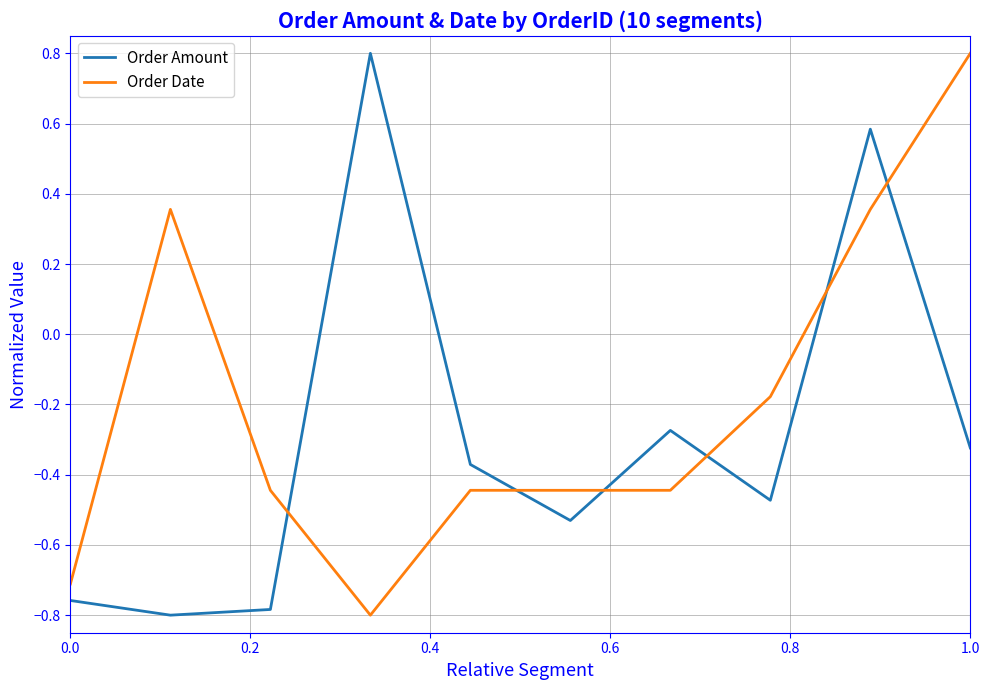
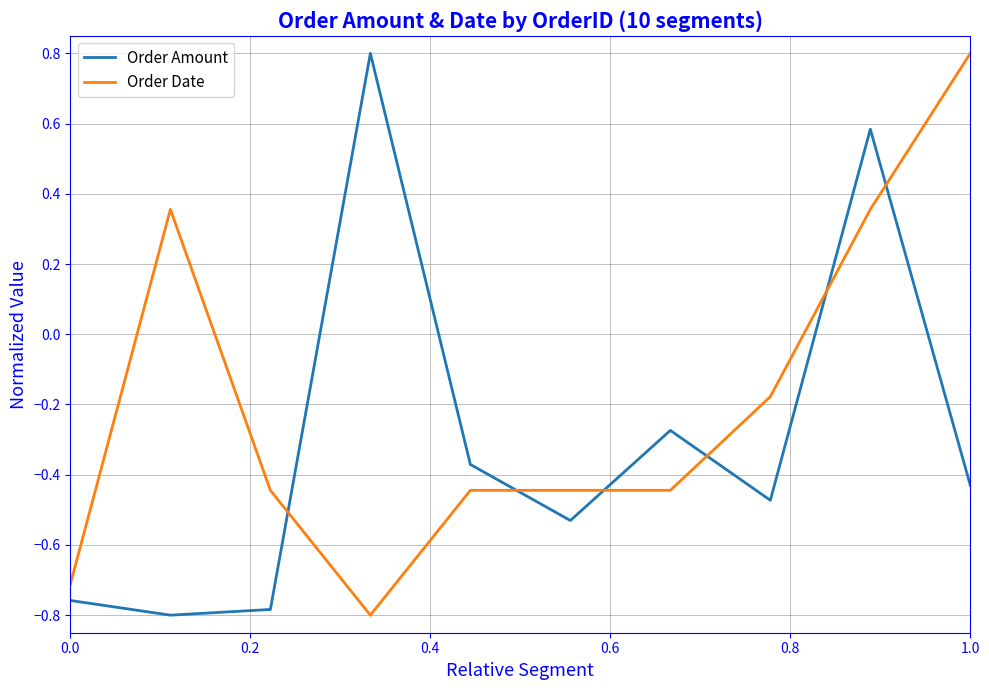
Order Amount, 1.0: -0.32 -> -0.43
